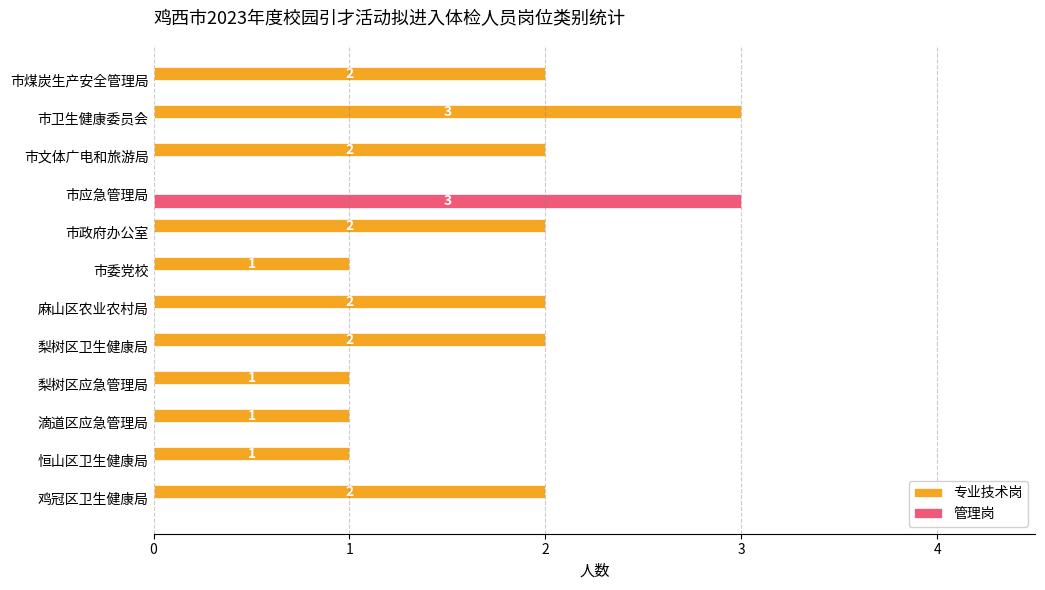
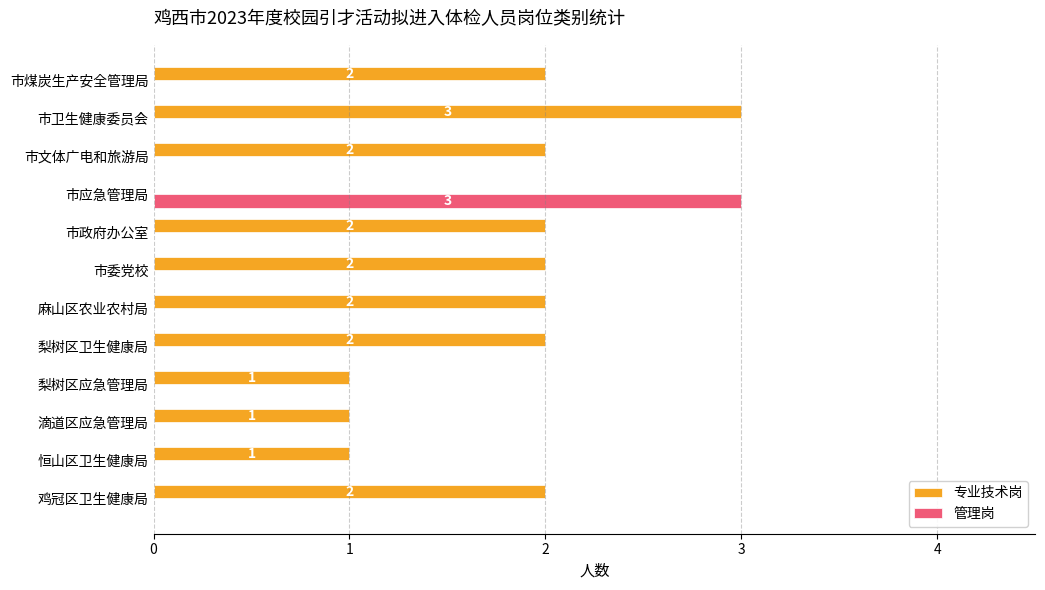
专业技术岗, 市委党校: 1 -> 2
